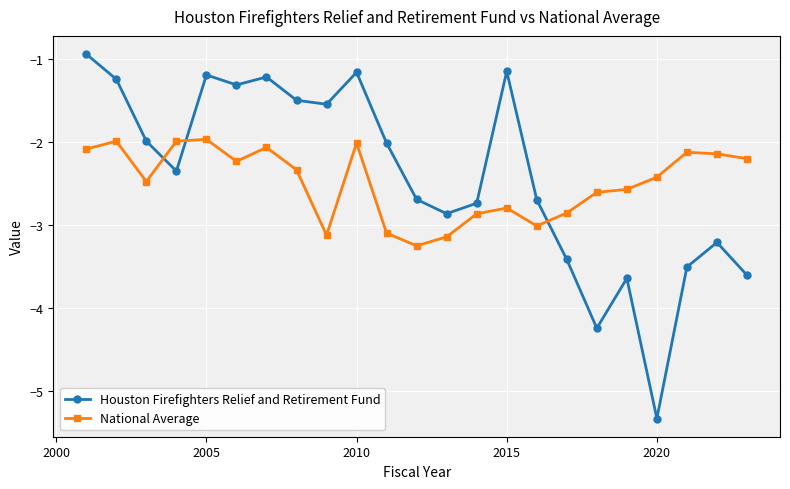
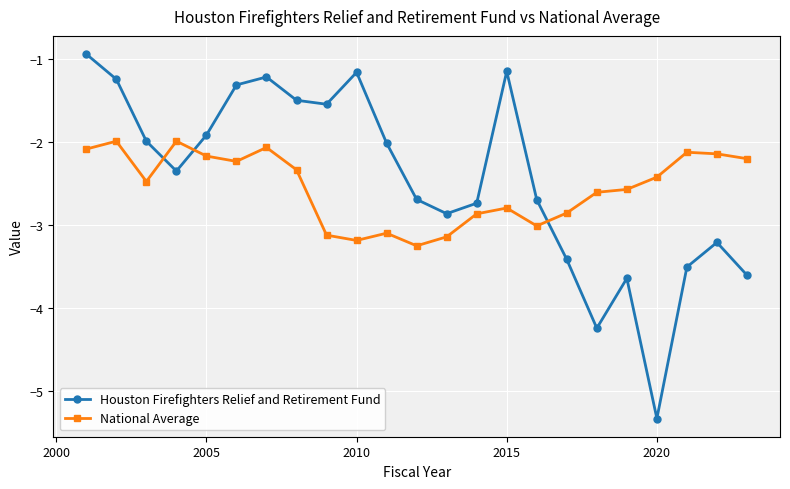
Houston Firefighters Relief and Retirement Fund, 2005: -1.2 -> -1.9
National Average, 2005: -2.0 -> -2.2
National Average, 2010: -2.0 -> -3.2
